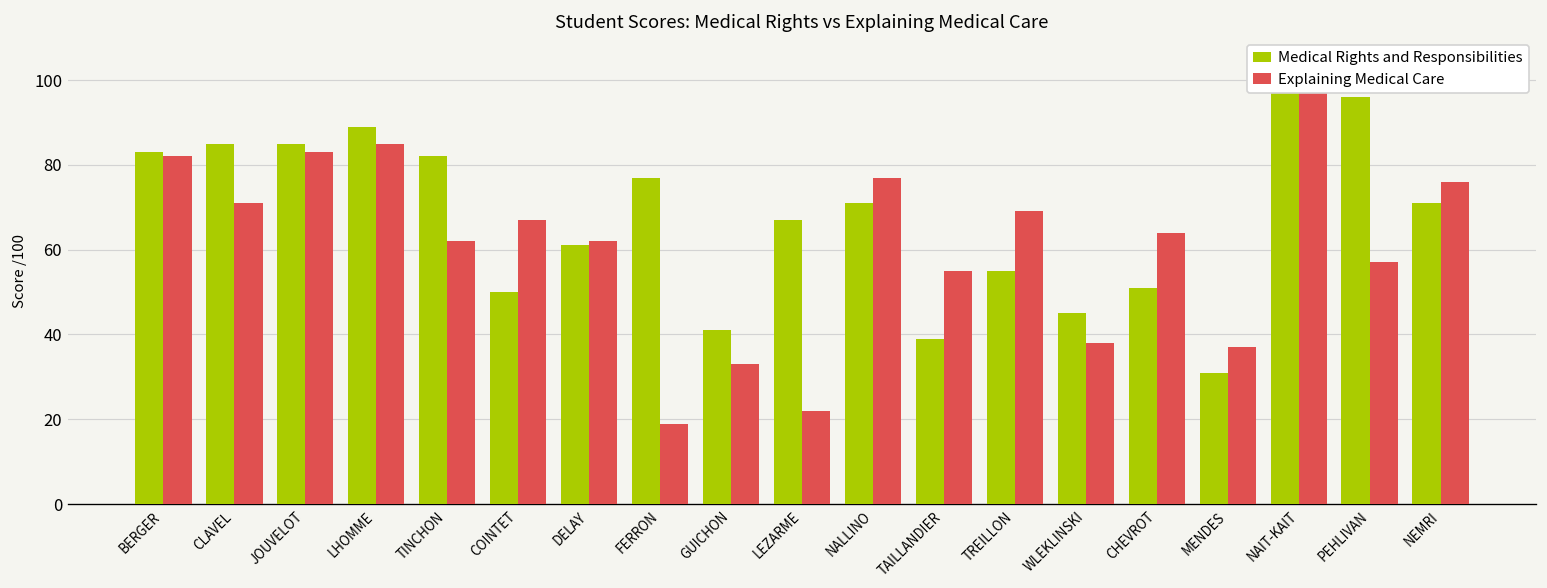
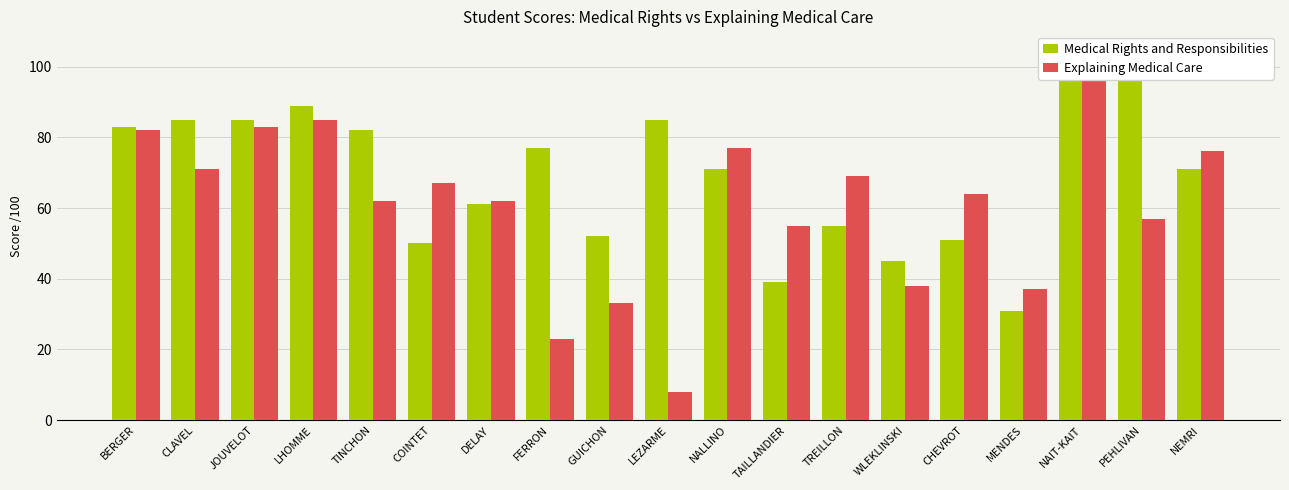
Explaining Medical Care, FERRON: 19 -> 23
Medical Rights and Responsibilities, GUICHON: 41 -> 52
Medical Rights and Responsibilities, LEZARME: 67 -> 85
Explaining Medical Care, LEZARME: 22 -> 8
